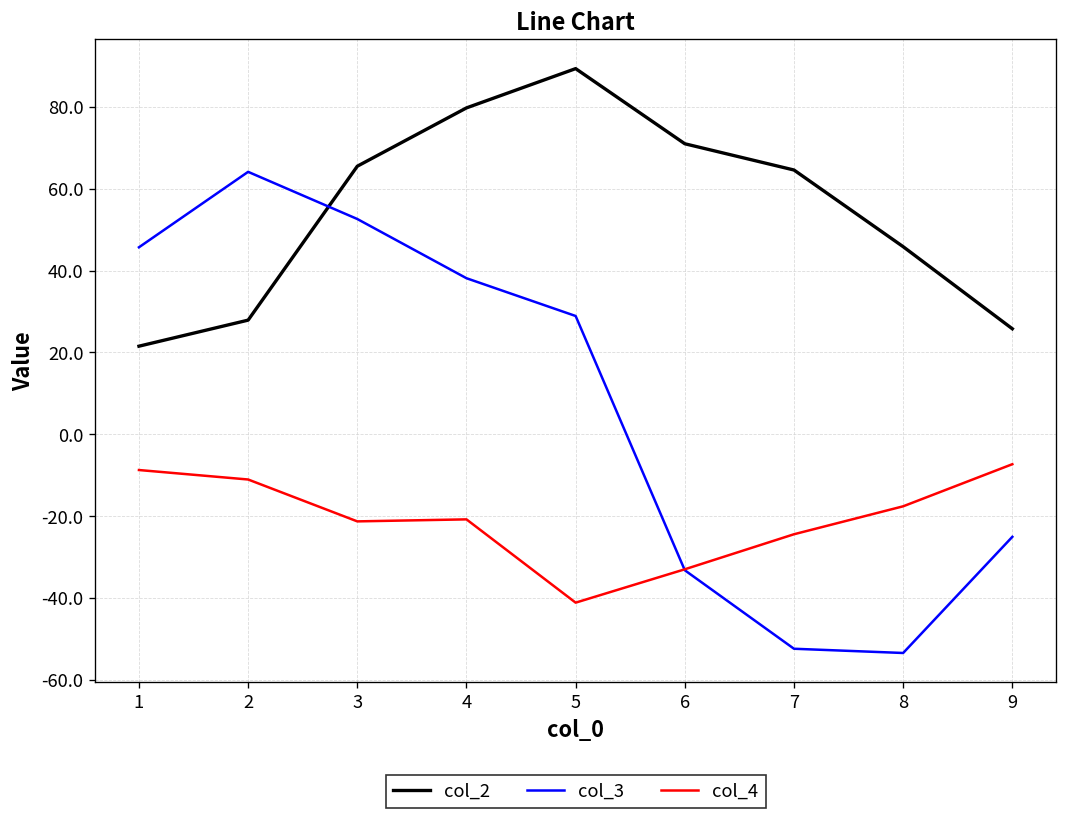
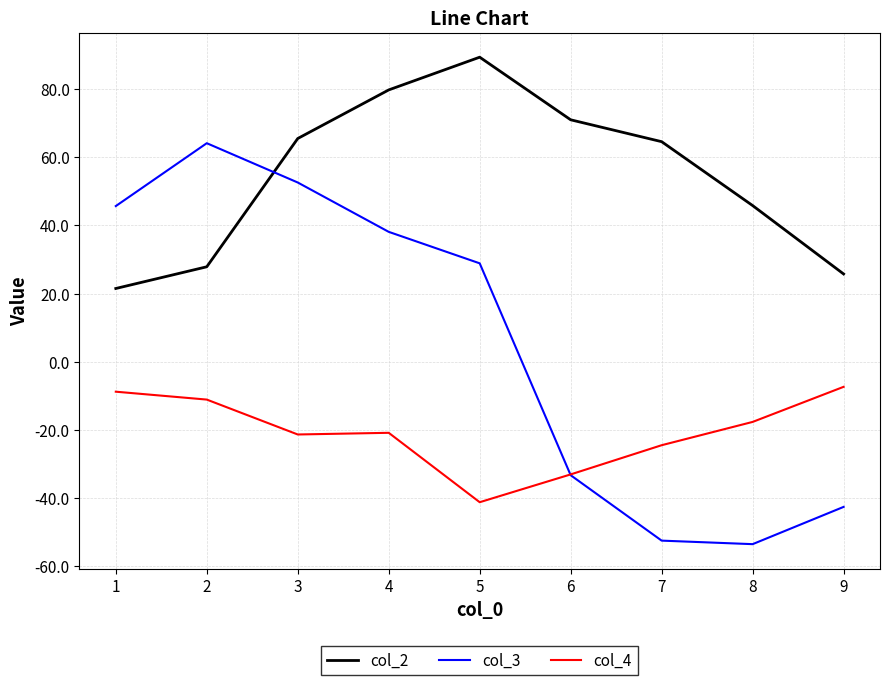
col_3, 9: -25 -> -43
